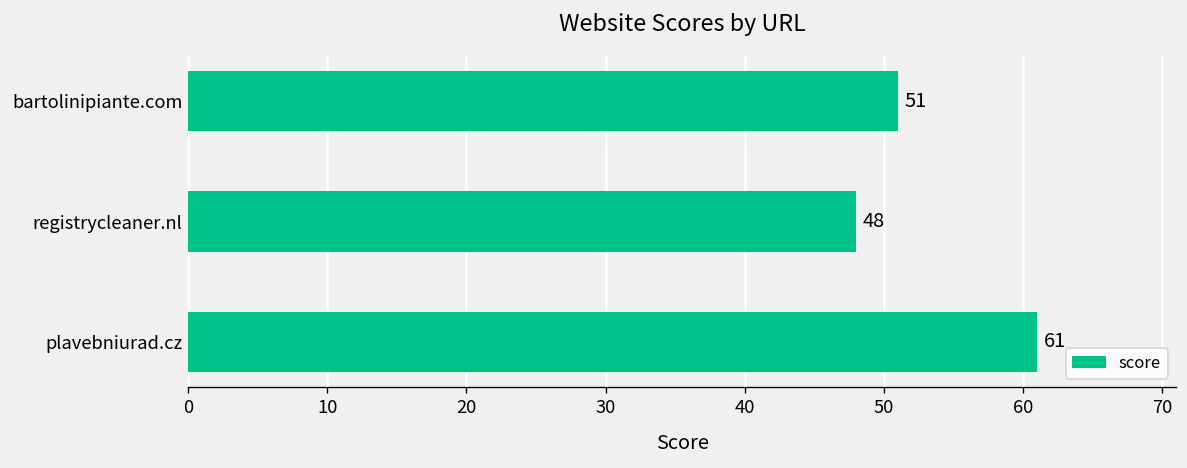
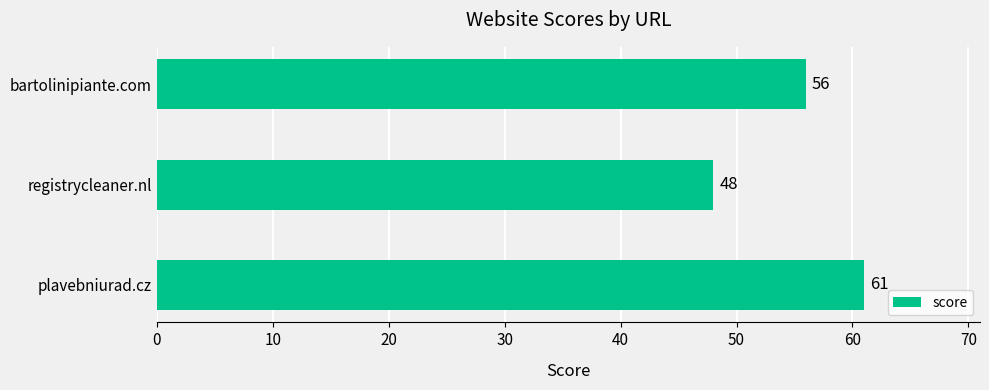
bartolinipiante.com: 51 -> 56
